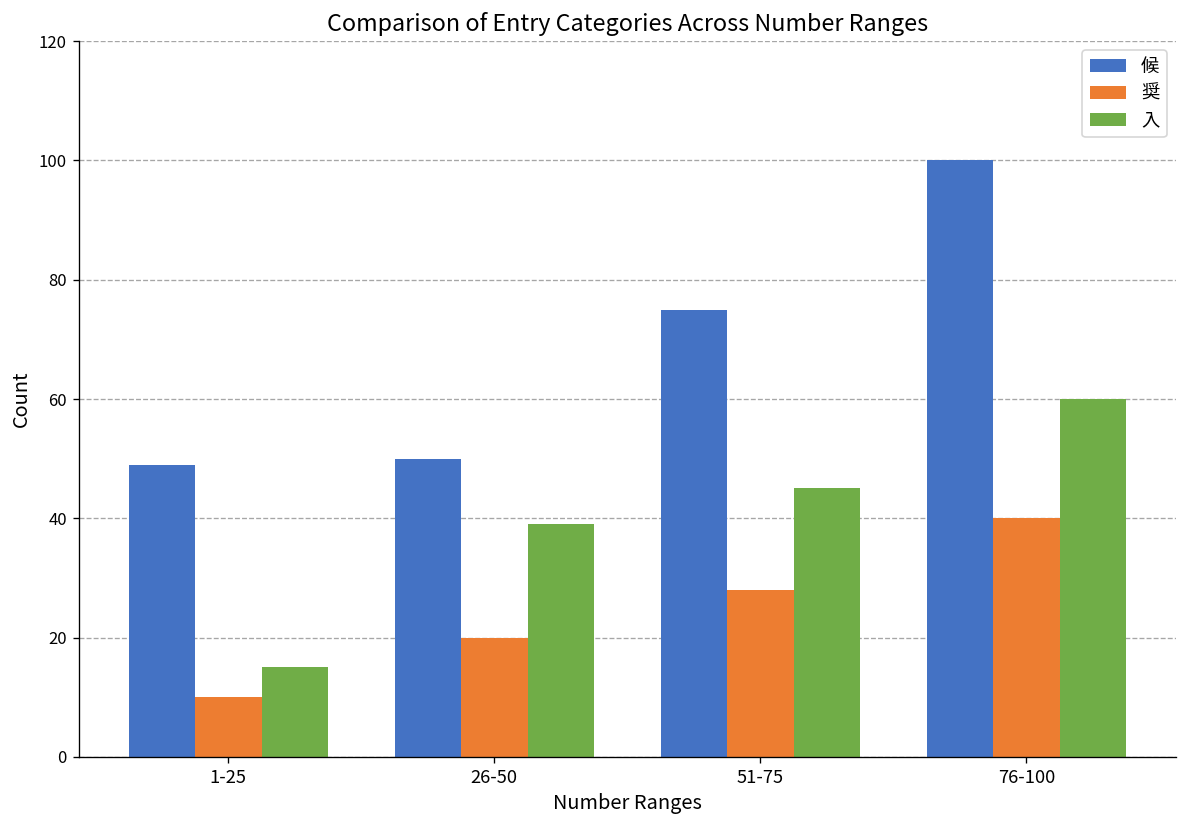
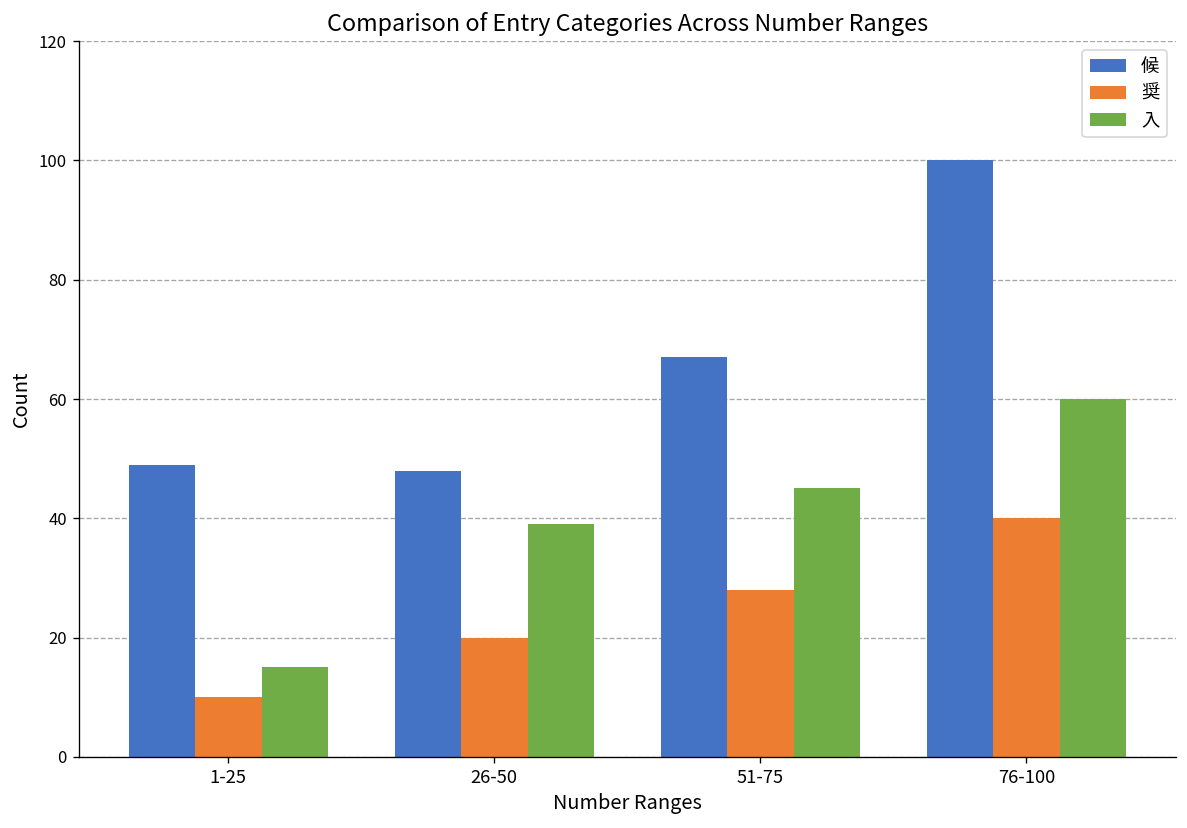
候, 26-50: 50 -> 48
候, 51-75: 75 -> 67
